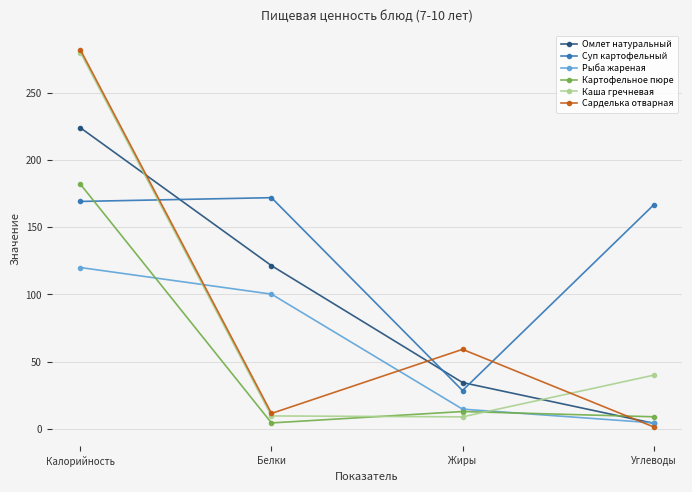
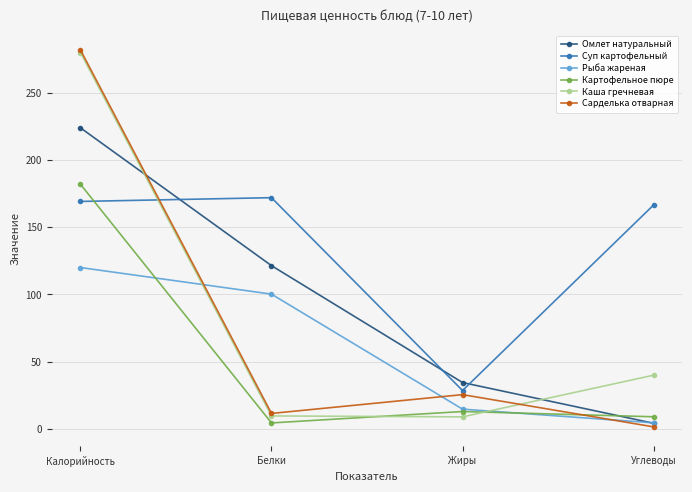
Сарделька отварная, Жиры: 59 -> 25
